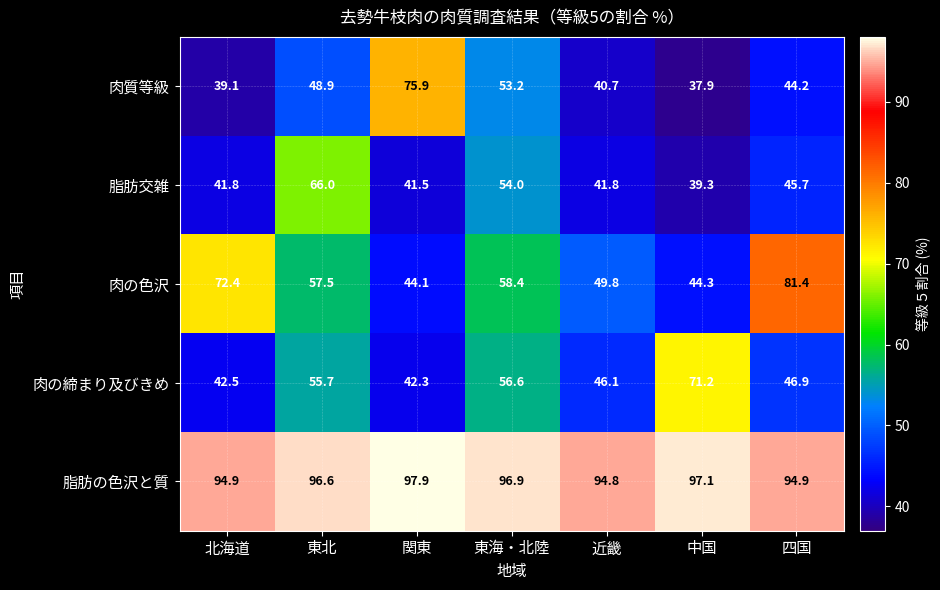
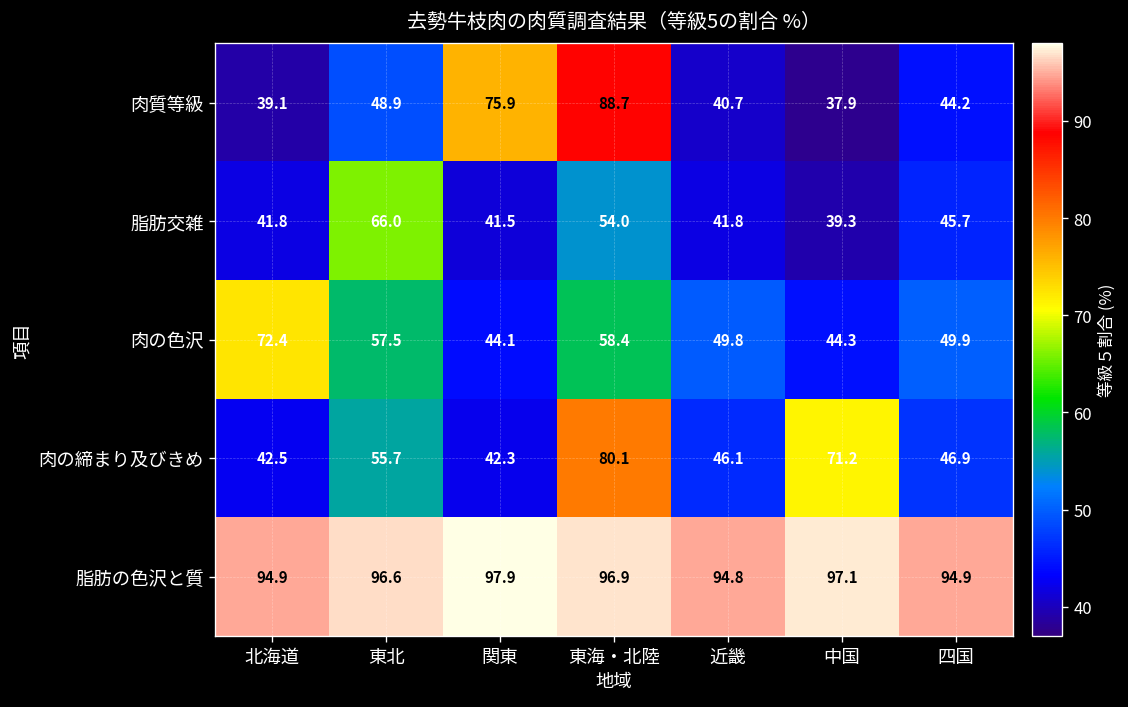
肉質等級, 東海・北陸: 53.2 -> 88.7
肉の色沢, 四国: 81.4 -> 49.9
肉の締まり及びきめ, 東海・北陸: 56.6 -> 80.1
